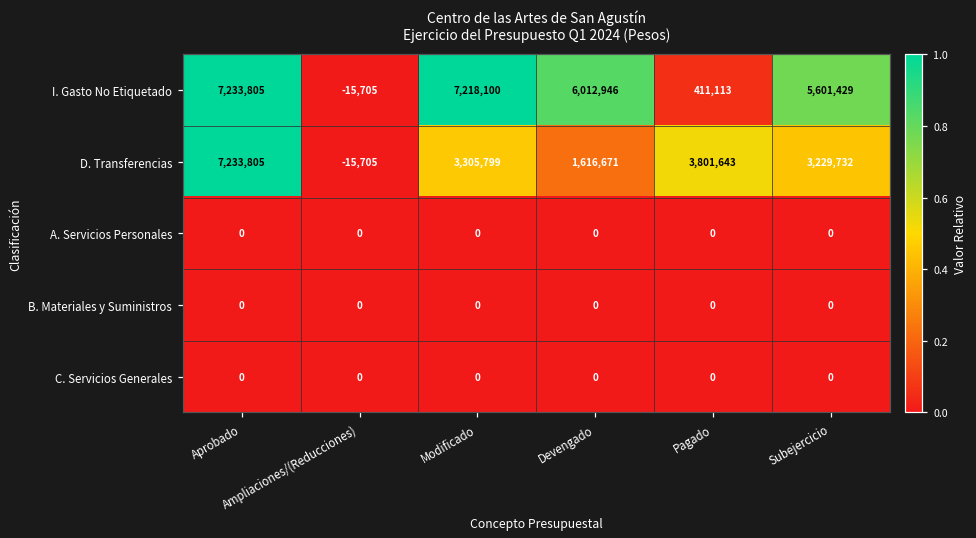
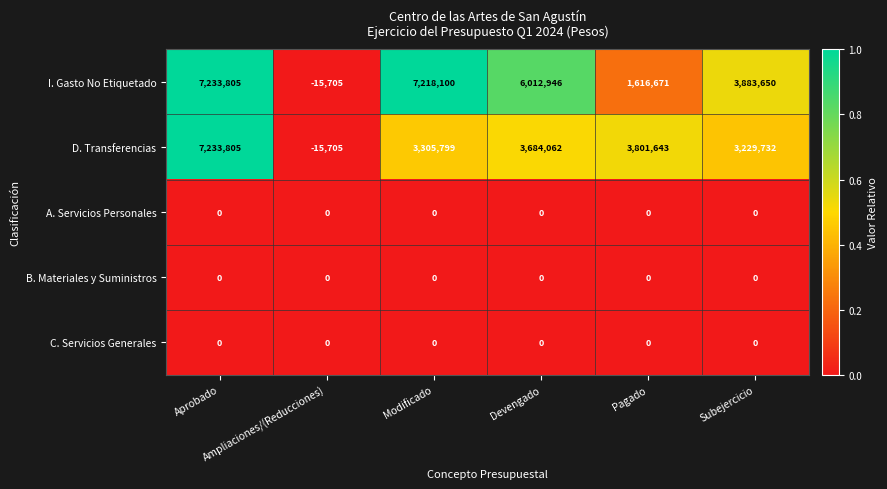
I. Gasto No Etiquetado, Pagado: 411,113 -> 1,616,671
I. Gasto No Etiquetado, Subejercicio: 5,601,429 -> 3,883,650
D. Transferencias, Devengado: 1,616,671 -> 3,684,062
